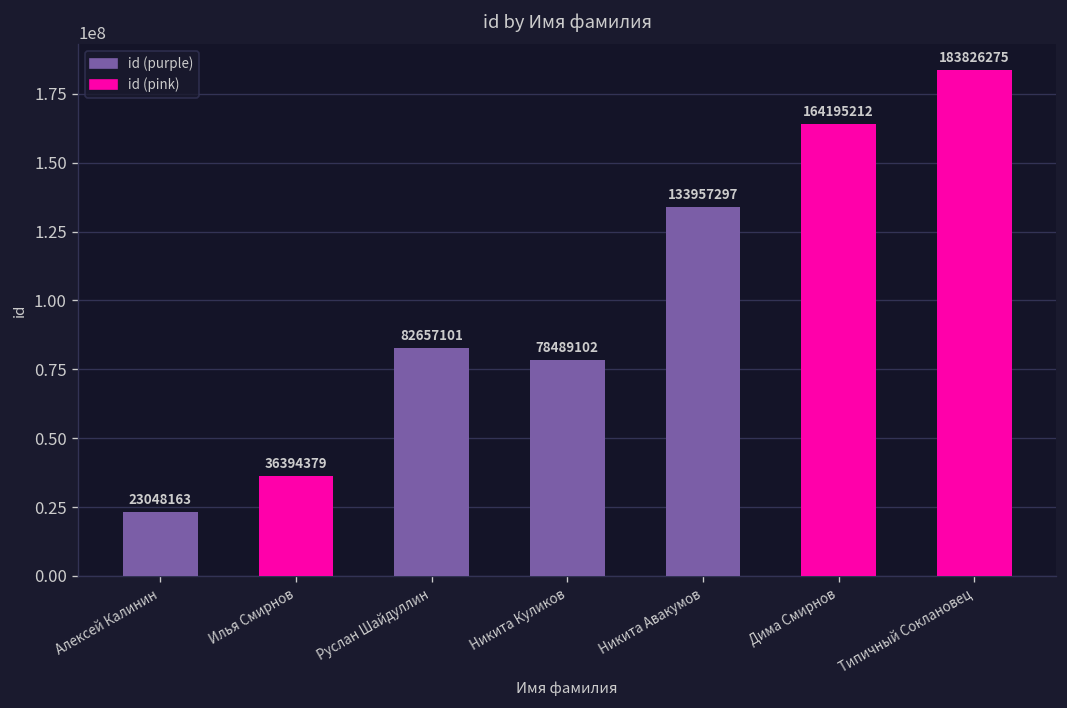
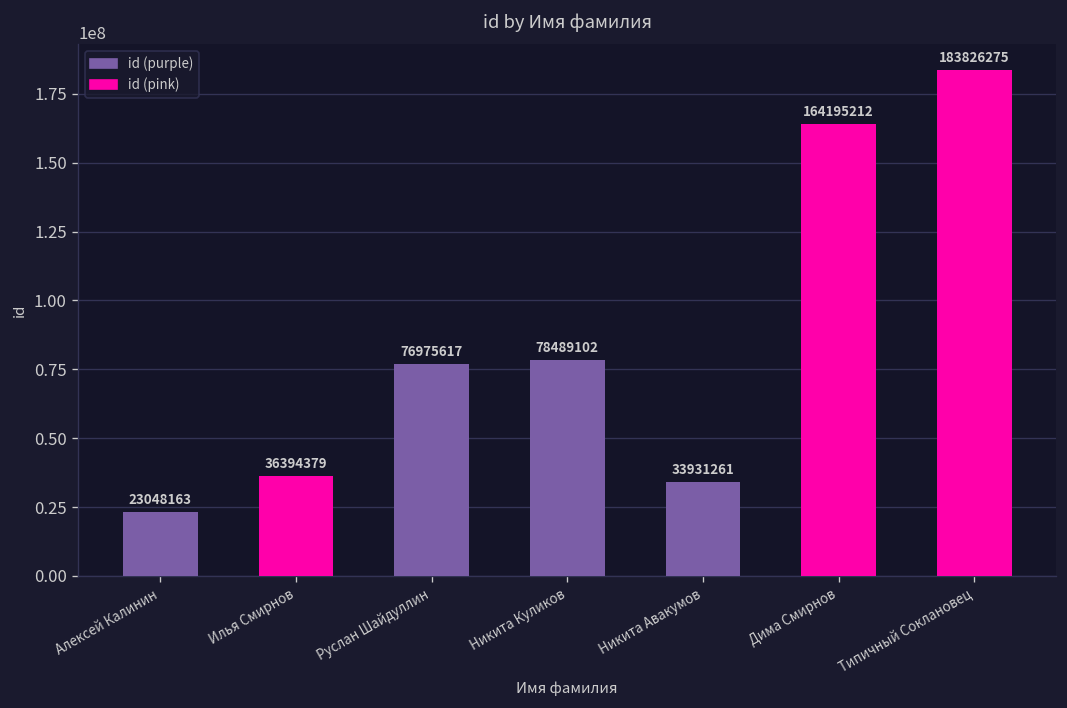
Руслан Шайдуллин: 82657101 -> 76975617
Никита Авакумов: 133957297 -> 33931261
